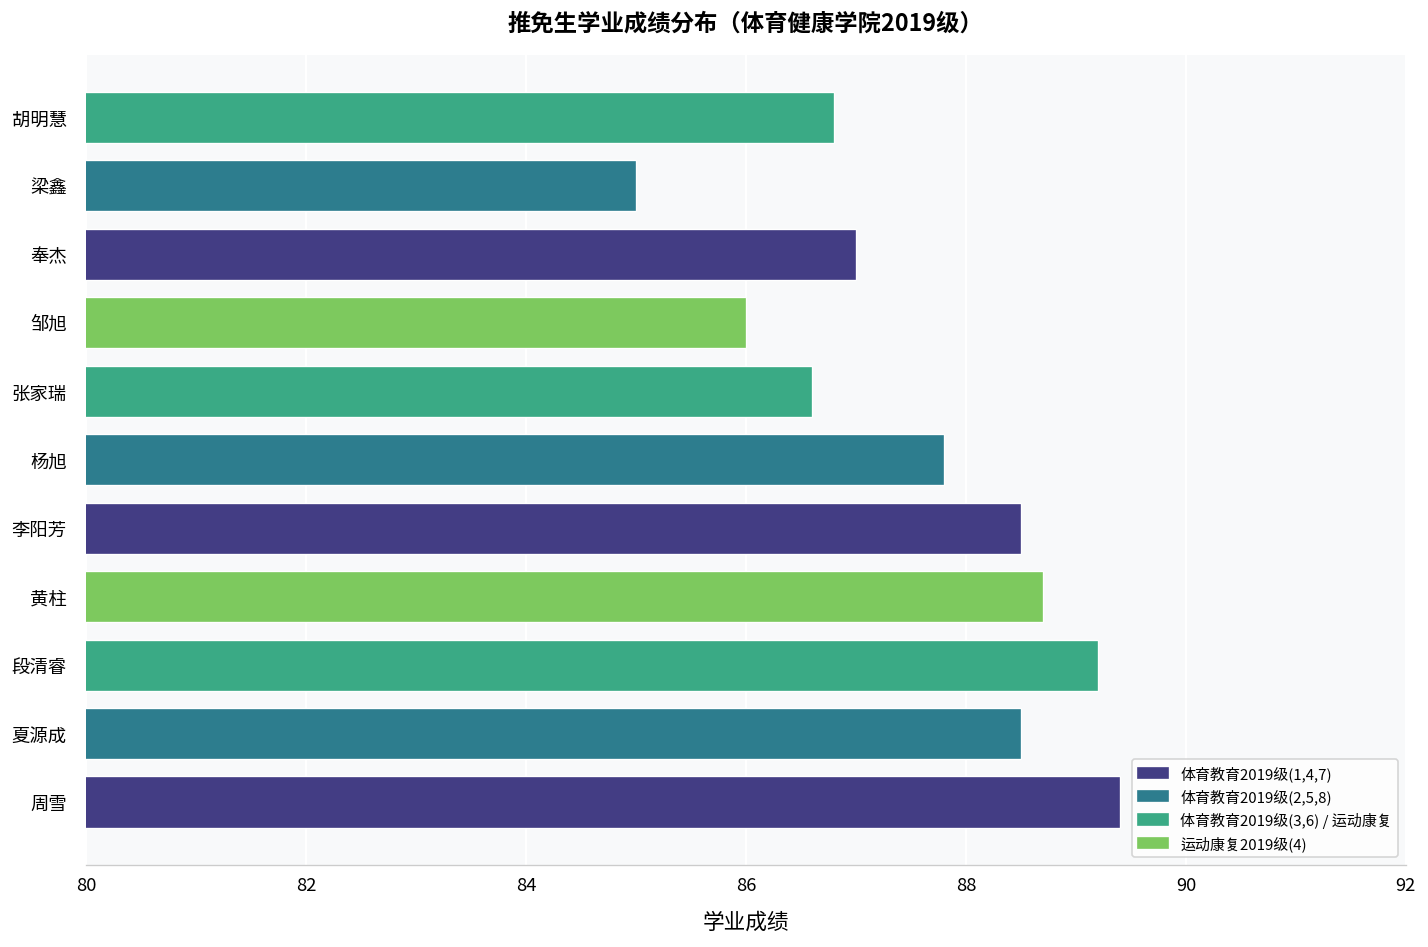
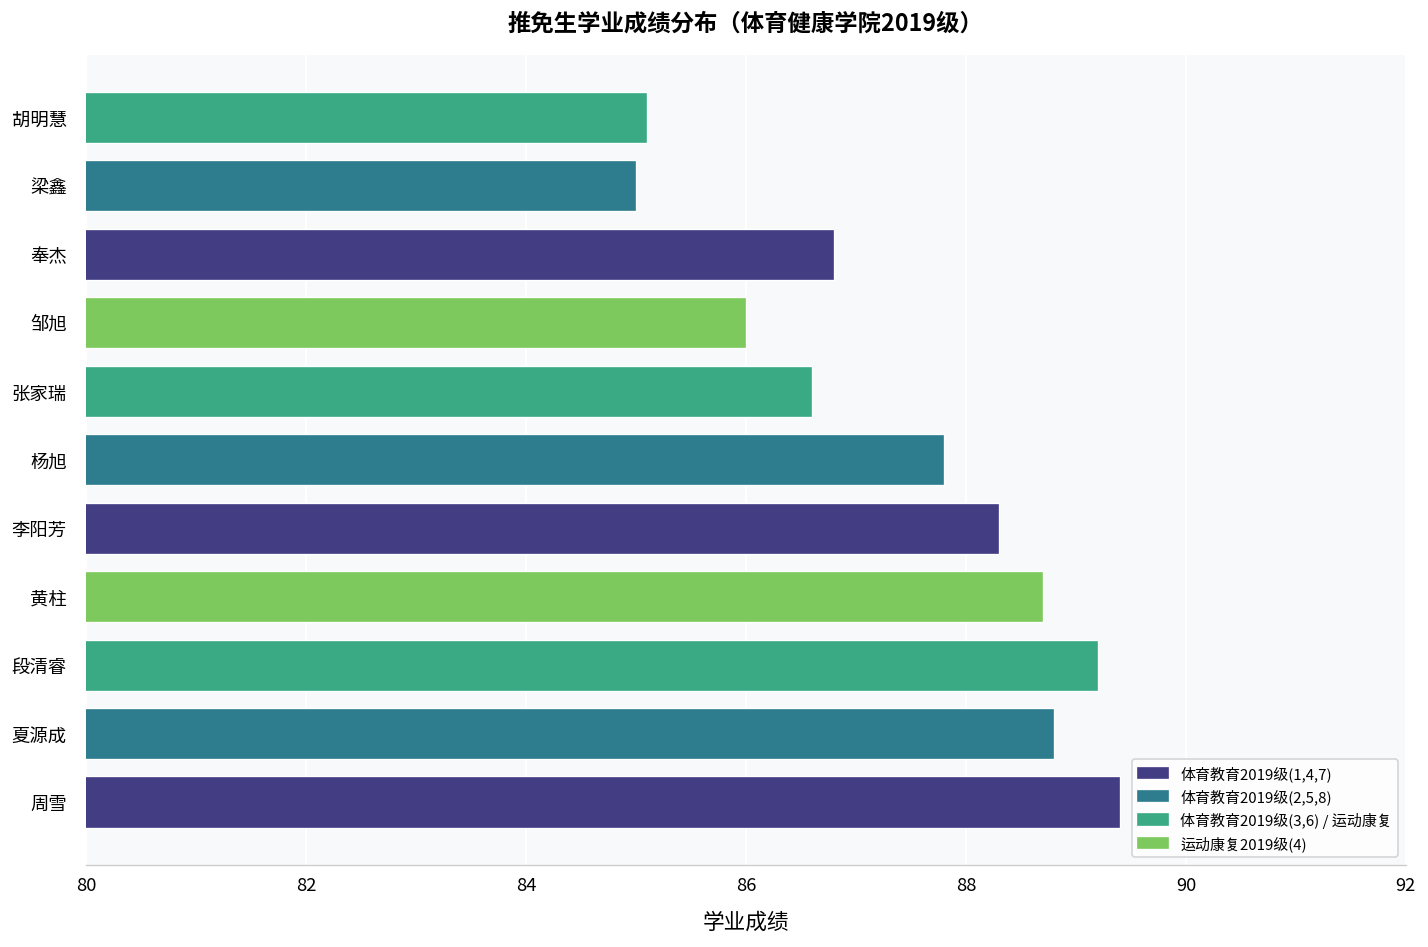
胡明慧: 86.8 -> 85.1
奉杰: 87.0 -> 86.8
李阳芳: 88.5 -> 88.3
夏源成: 88.5 -> 88.8
